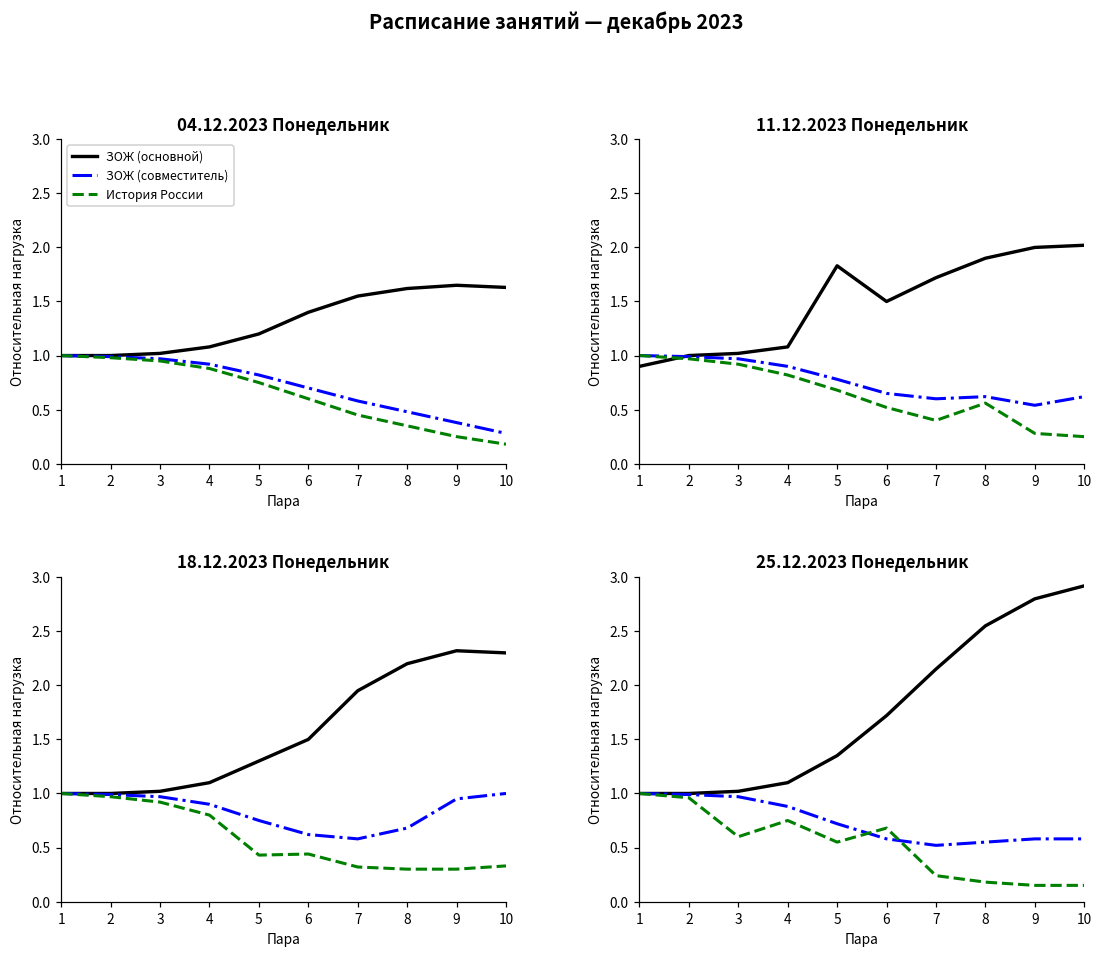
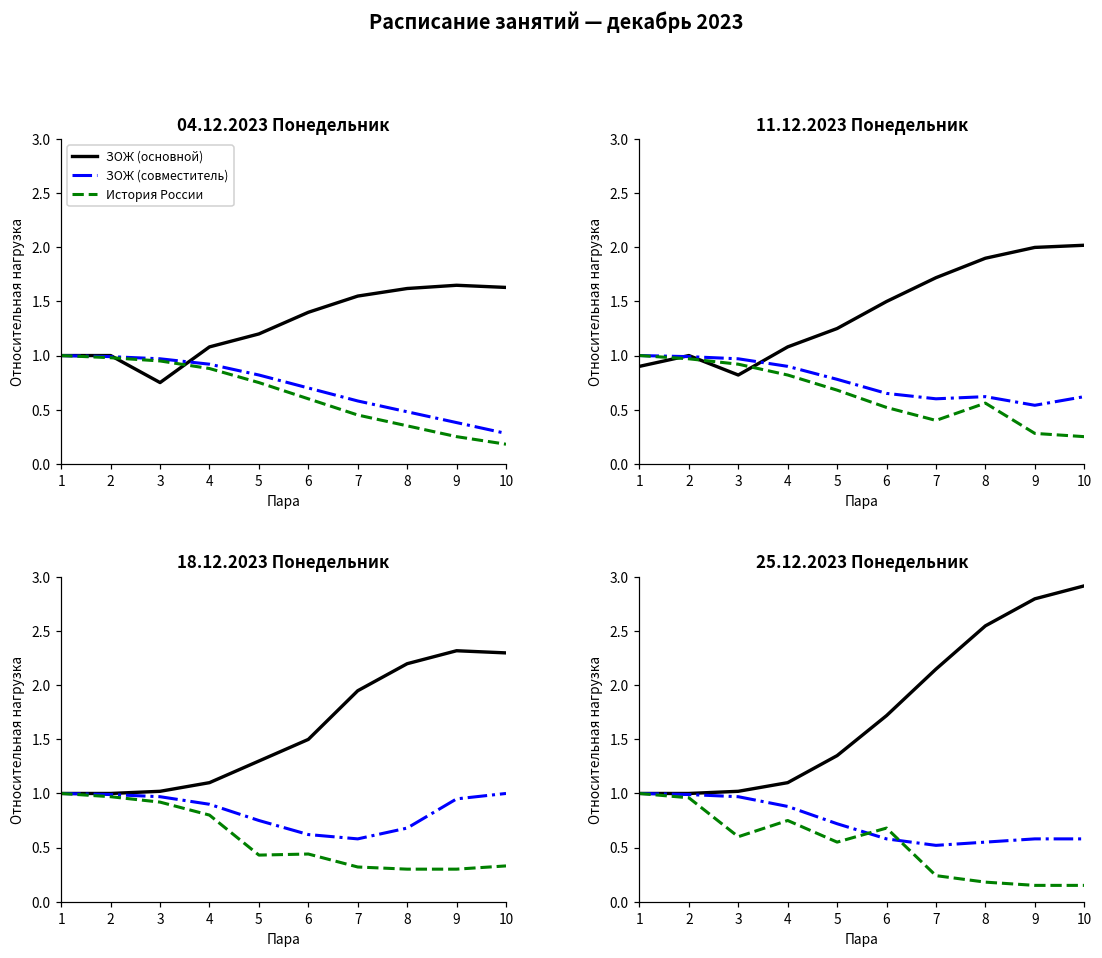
04.12.2023 Понедельник, ЗОЖ (основной), 3: 1.0 -> 0.8
11.12.2023 Понедельник, ЗОЖ (основной), 3: 1.0 -> 0.8
11.12.2023 Понедельник, ЗОЖ (основной), 5: 1.8 -> 1.3
